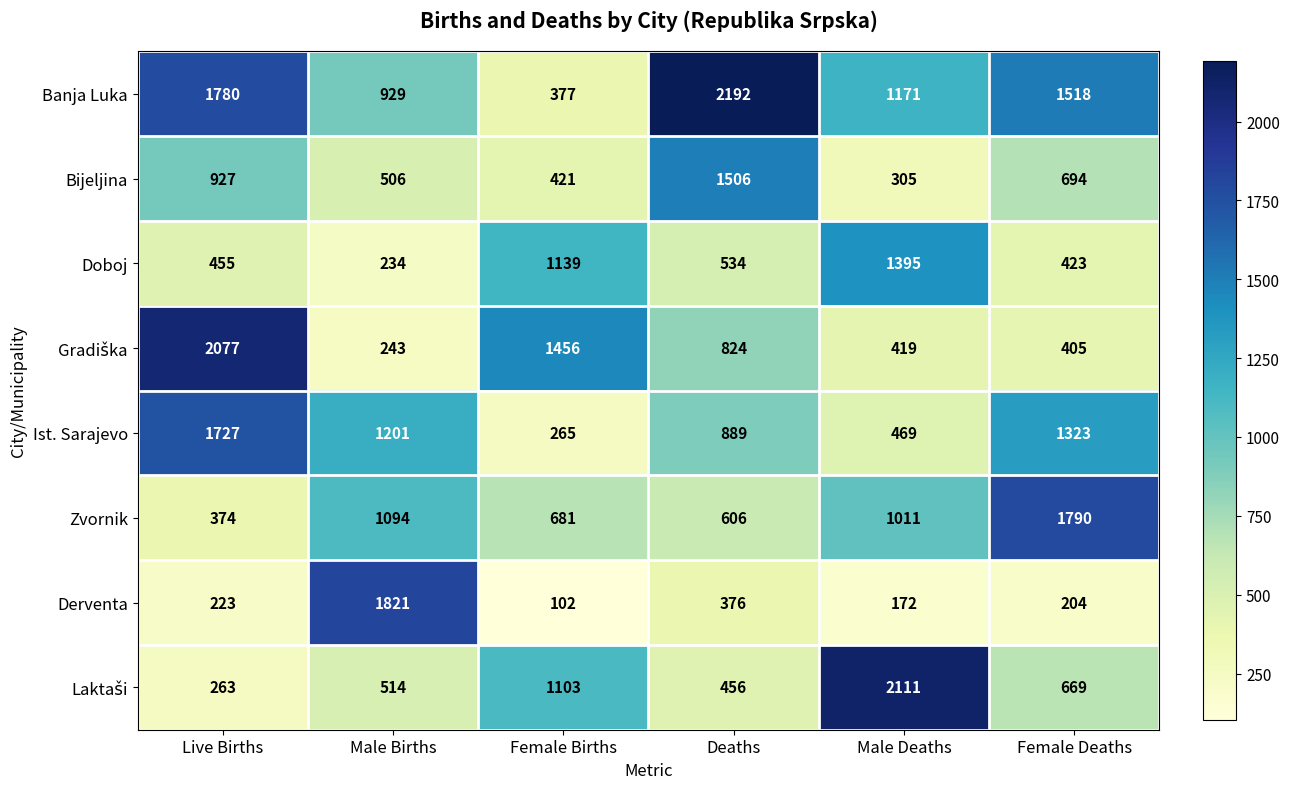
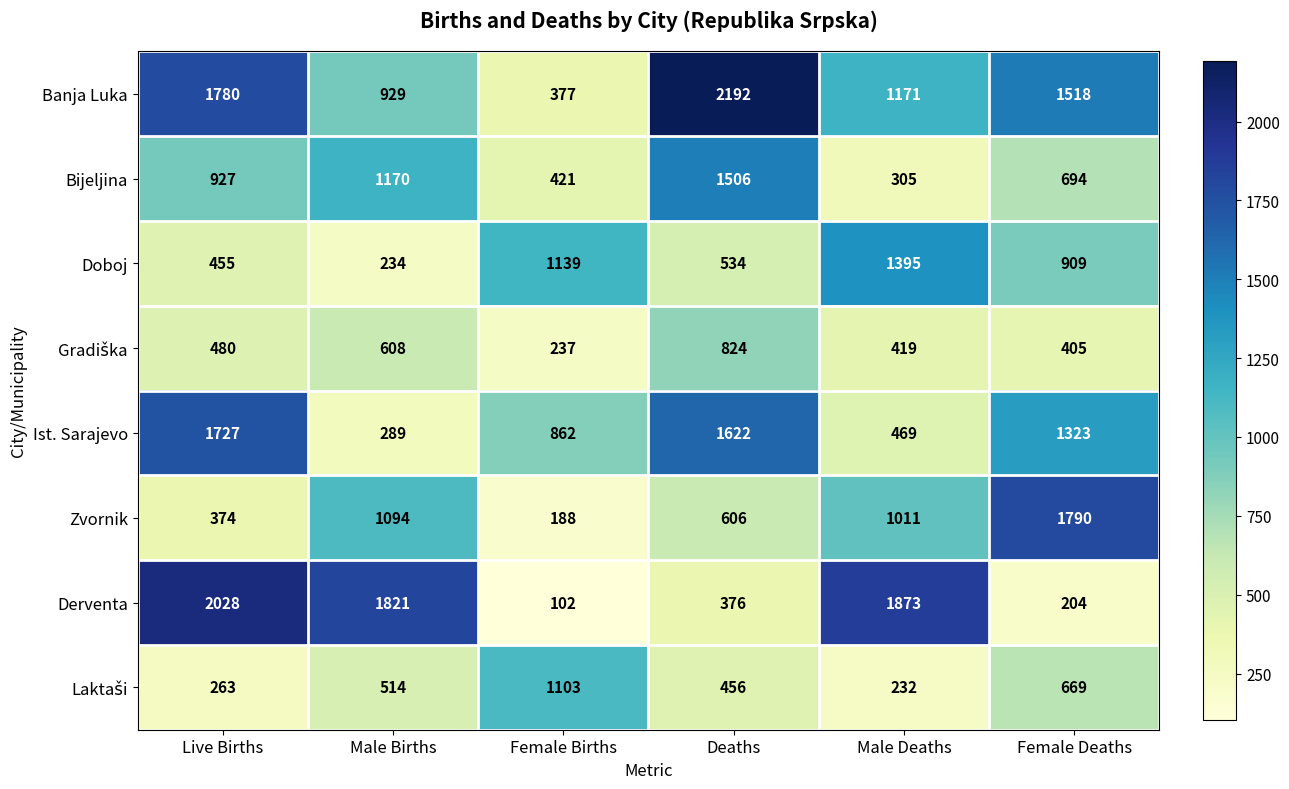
Bijeljina, Male Births: 506 -> 1170
Doboj, Female Deaths: 423 -> 909
Gradiška, Live Births: 2077 -> 480
Gradiška, Male Births: 243 -> 608
Gradiška, Female Births: 1456 -> 237
Ist. Sarajevo, Male Births: 1201 -> 289
Ist. Sarajevo, Female Births: 265 -> 862
Ist. Sarajevo, Deaths: 889 -> 1622
Zvornik, Female Births: 681 -> 188
Derventa, Live Births: 223 -> 2028
Derventa, Male Deaths: 172 -> 1873
Laktaši, Male Deaths: 2111 -> 232
